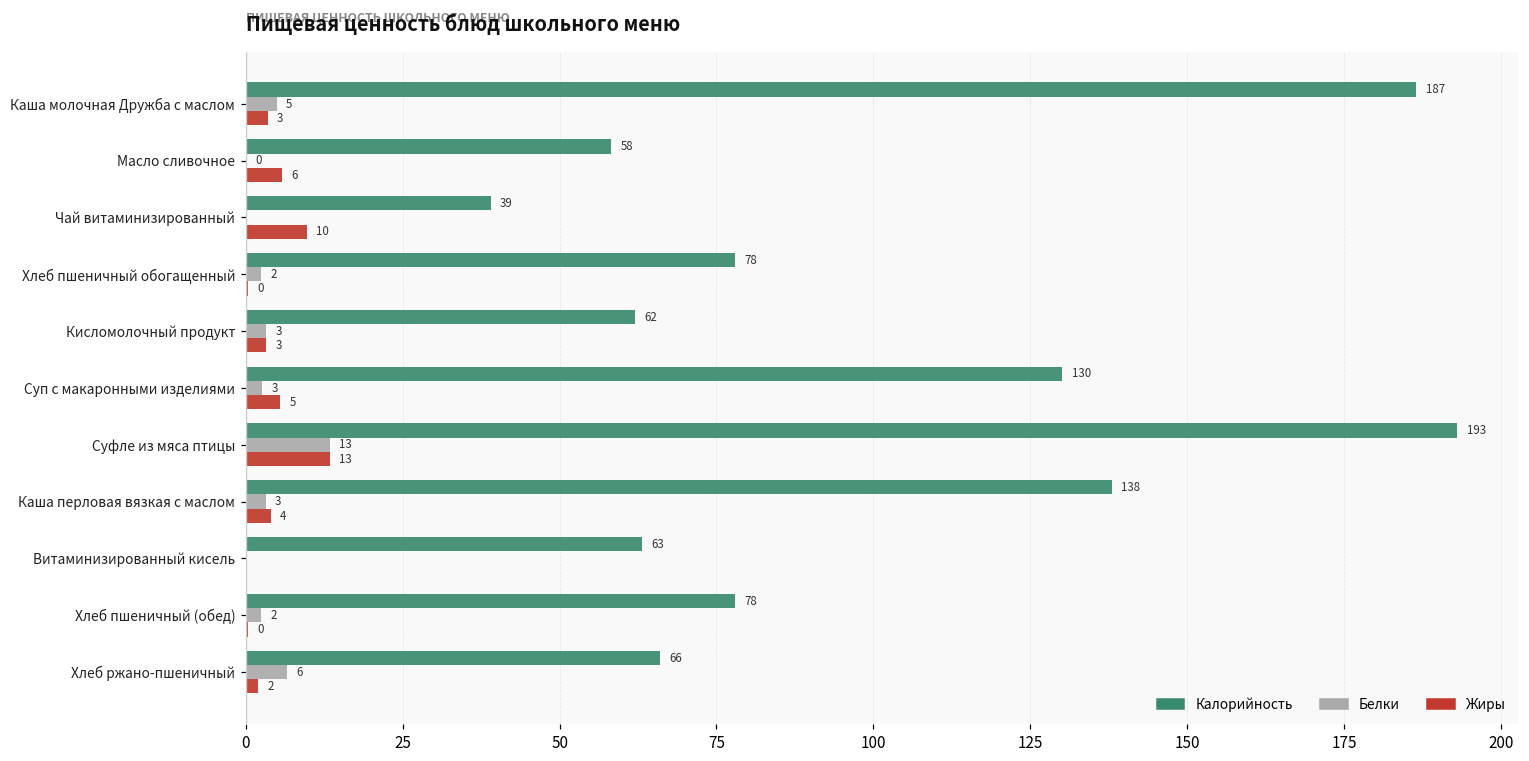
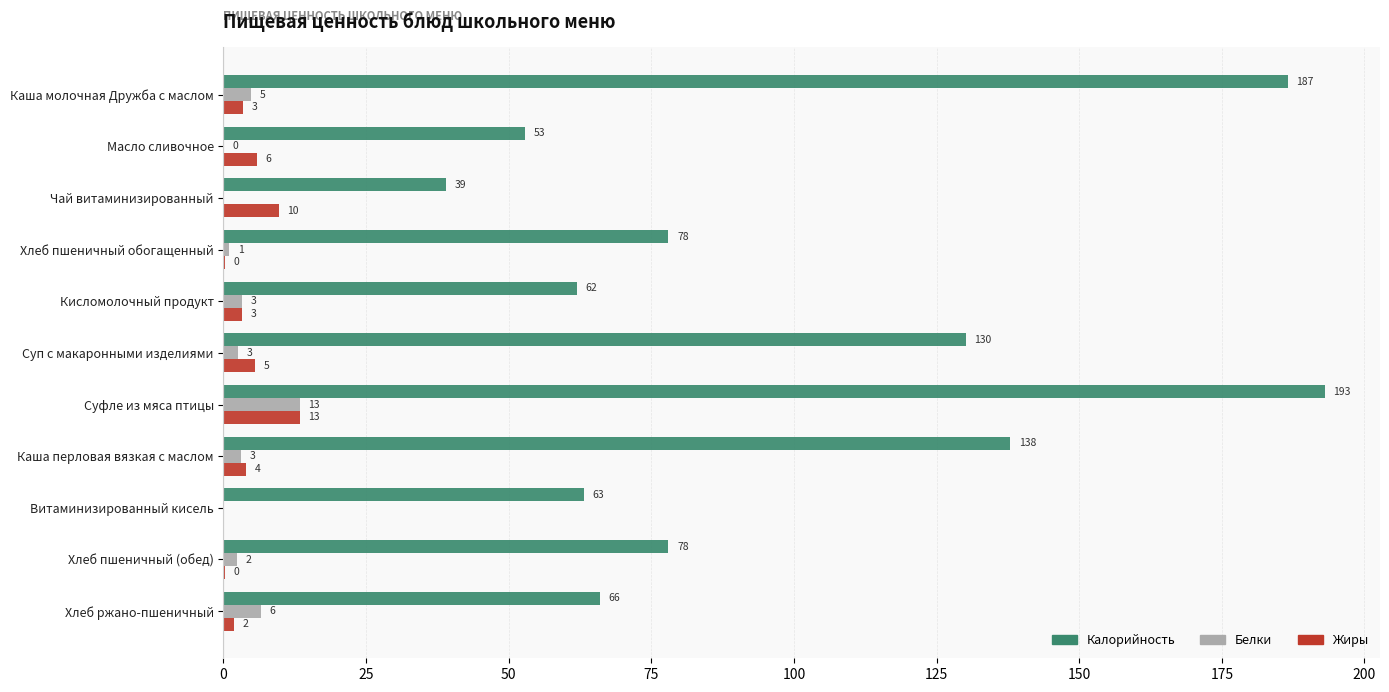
Калорийность, Масло сливочное: 58 -> 53
Белки, Хлеб пшеничный обогащенный: 2 -> 1
